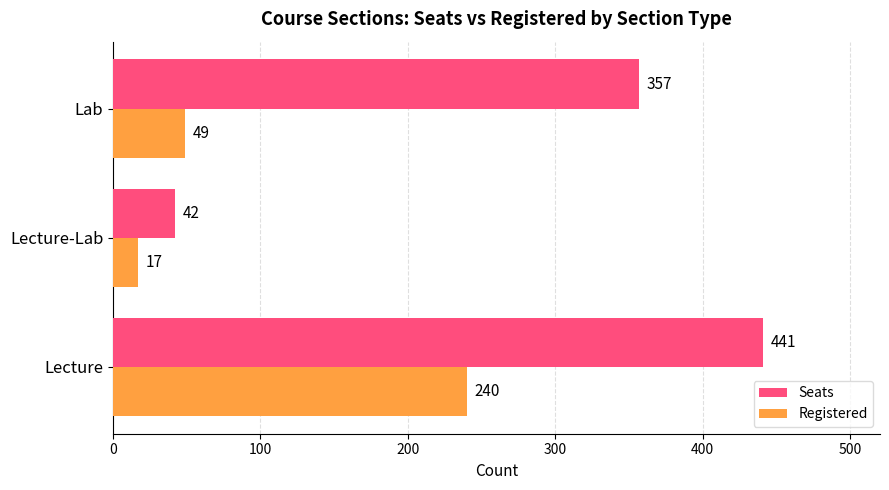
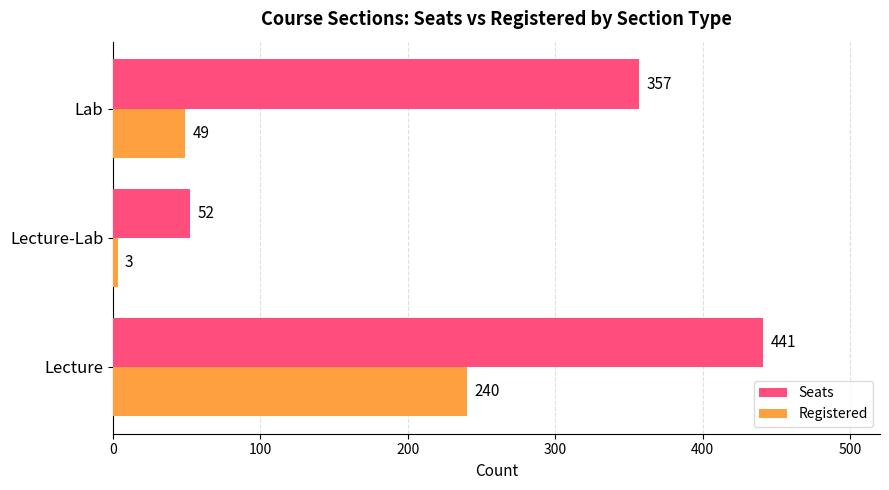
Seats, Lecture-Lab: 42 -> 52
Registered, Lecture-Lab: 17 -> 3
